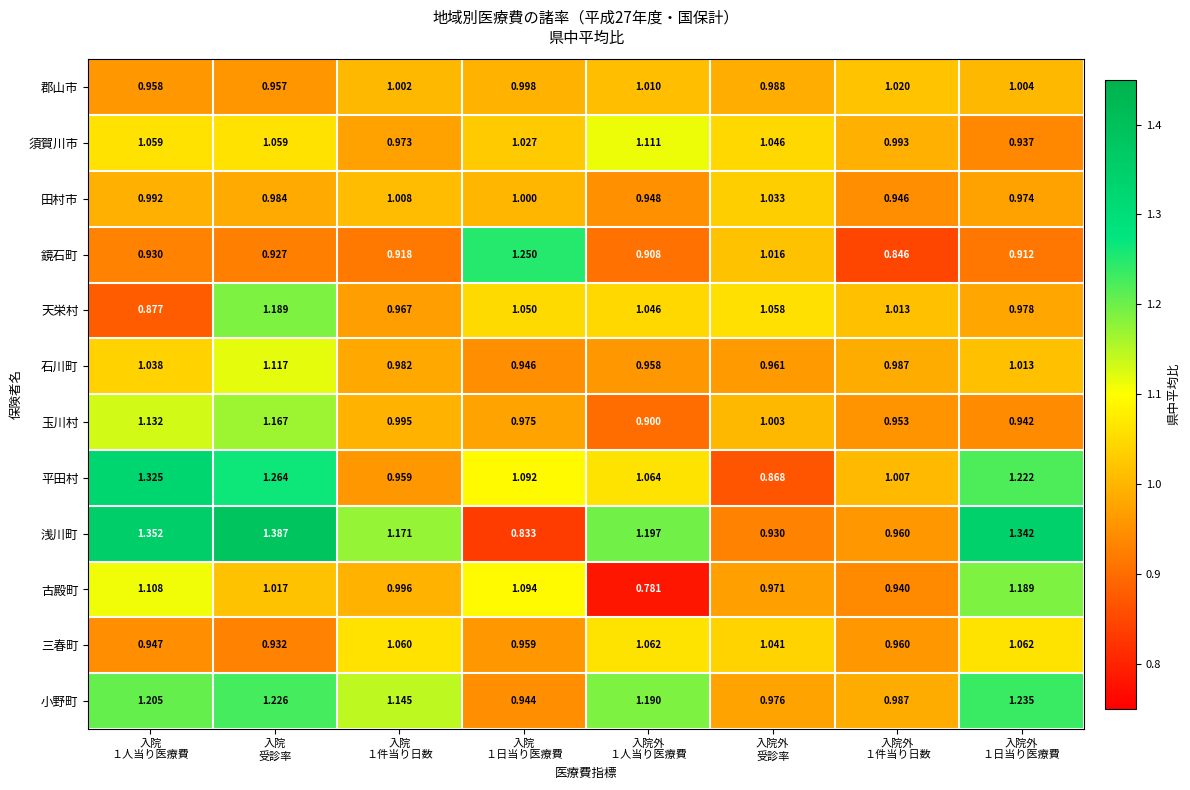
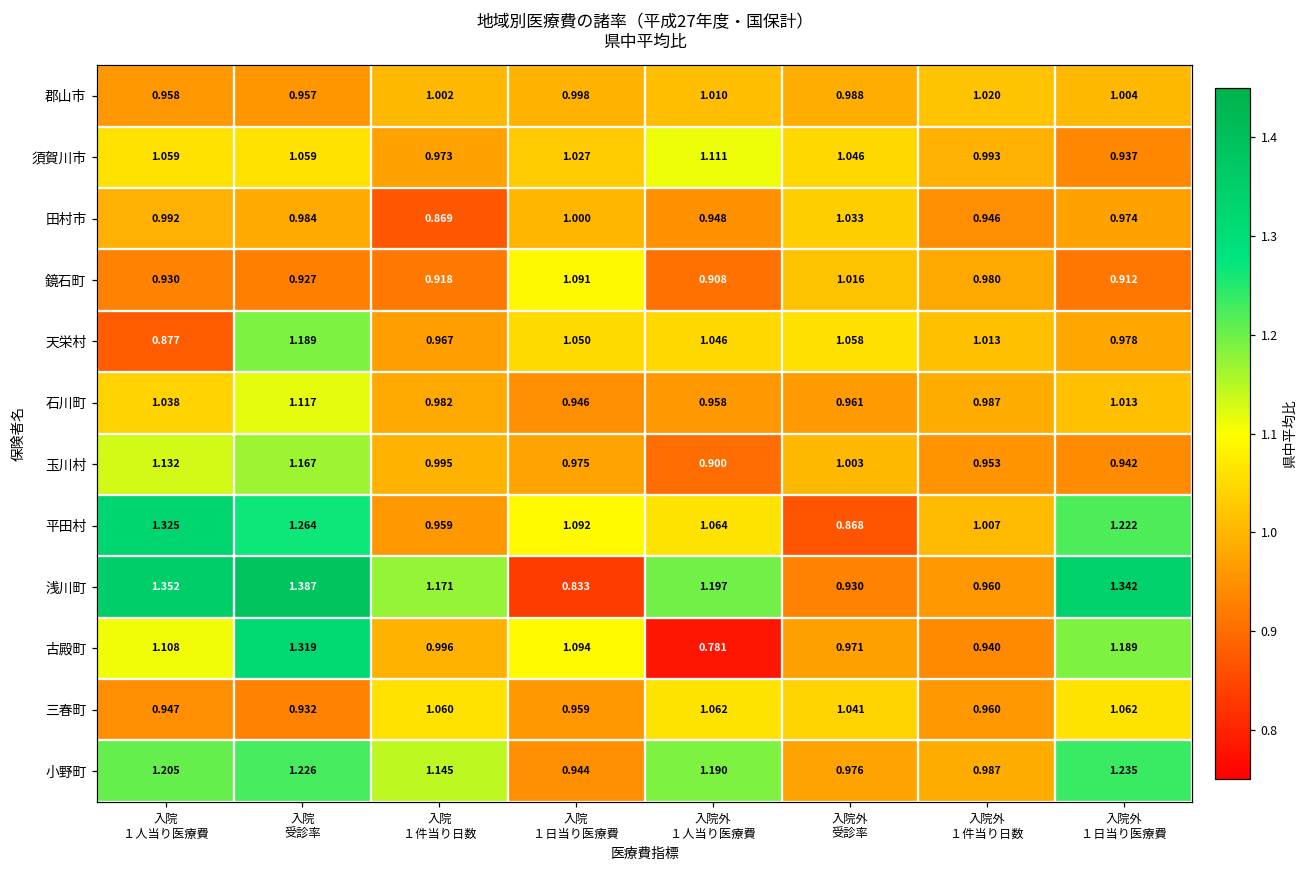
田村市, 入院 １件当り日数: 1.008 -> 0.869
鏡石町, 入院 １日当り医療費: 1.250 -> 1.091
鏡石町, 入院外 １件当り日数: 0.846 -> 0.980
古殿町, 入院 受診率: 1.017 -> 1.319
